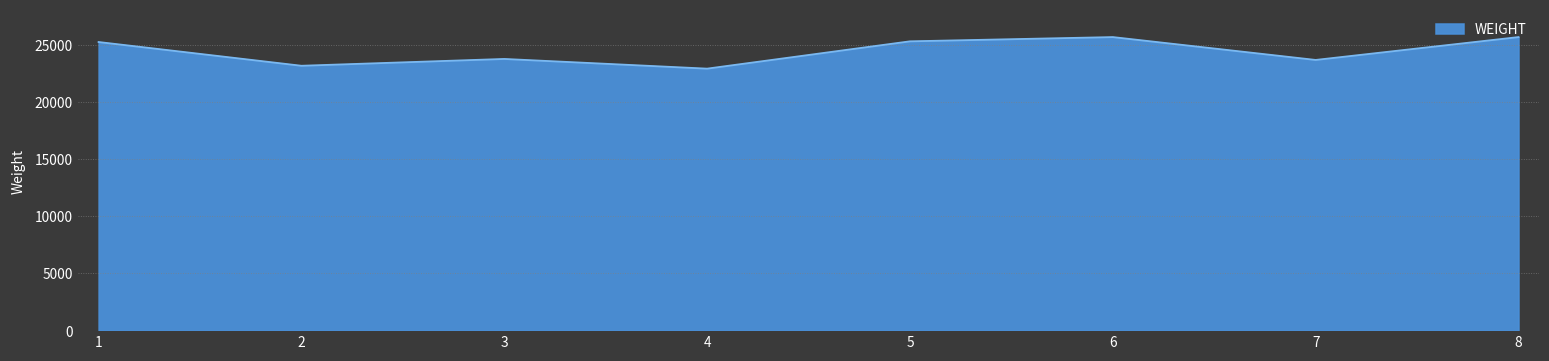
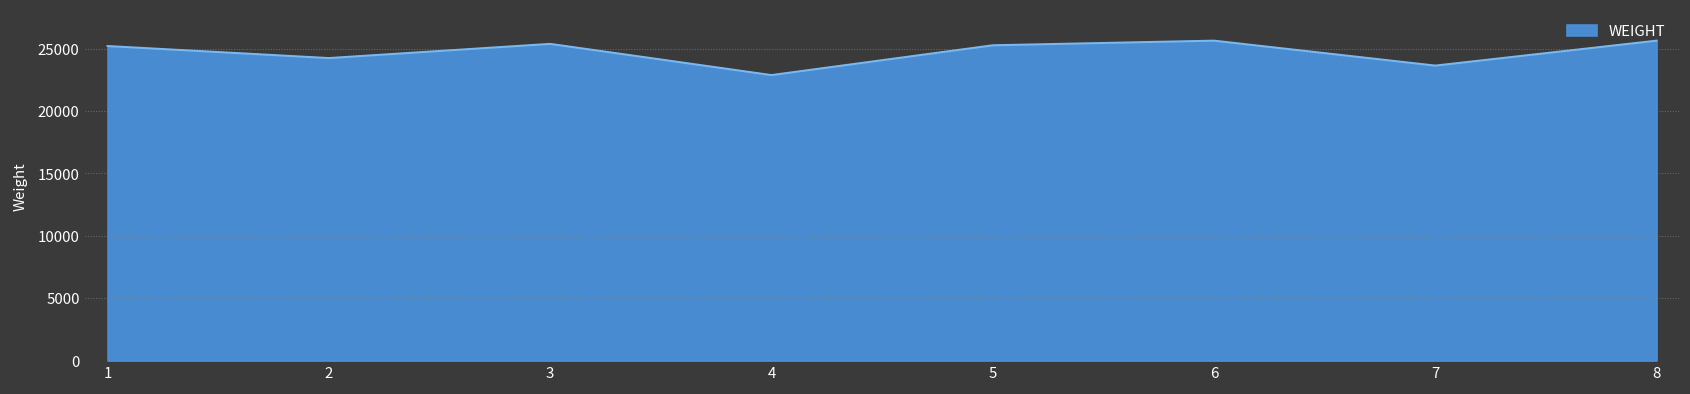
2: 23100 -> 24300
3: 23700 -> 25400
